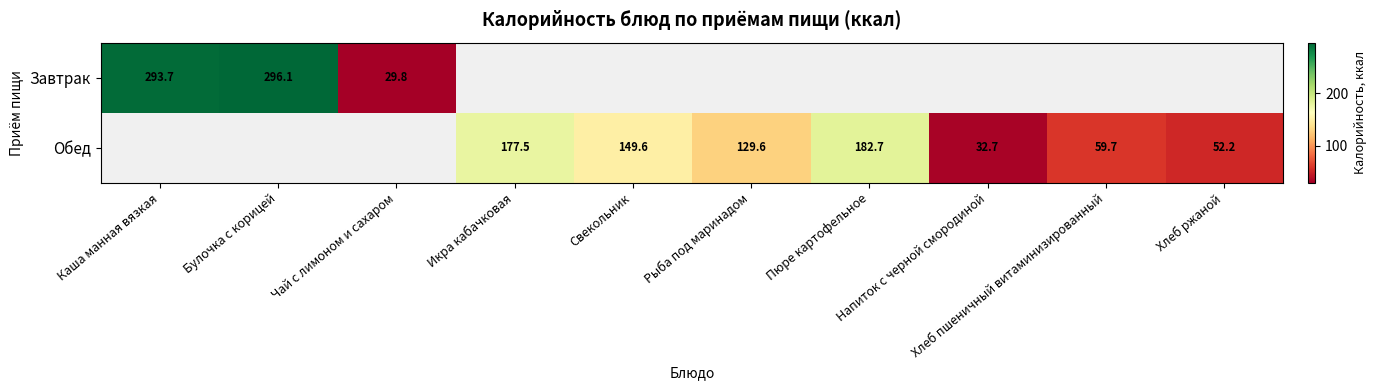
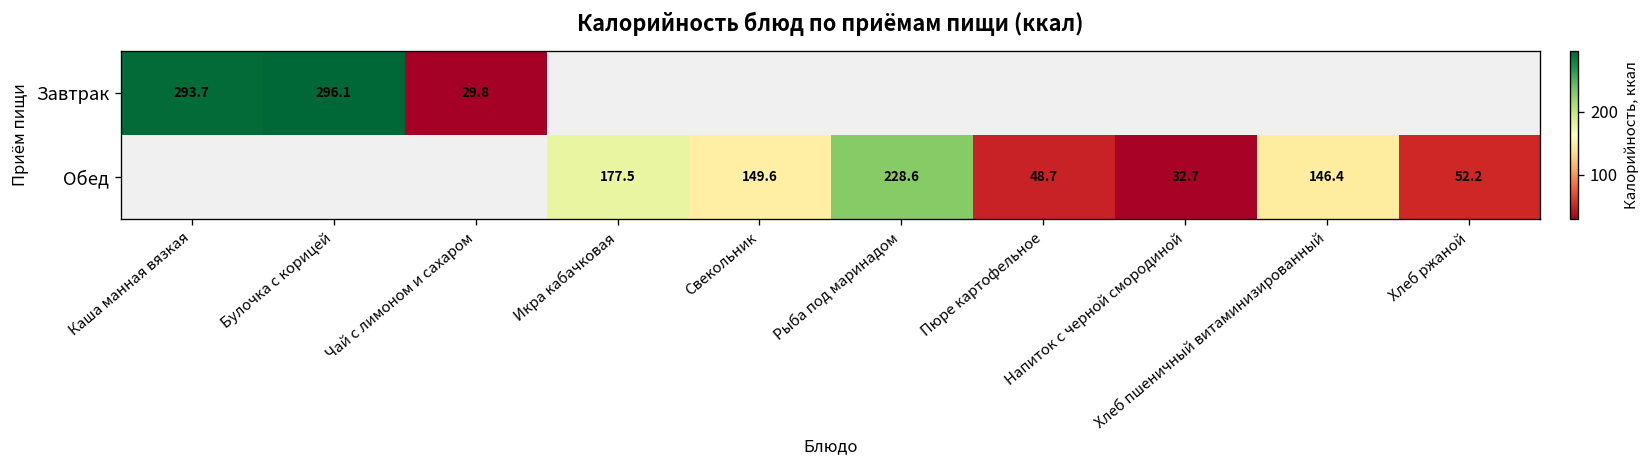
Обед, Рыба под маринадом: 129.6 -> 228.6
Обед, Пюре картофельное: 182.7 -> 48.7
Обед, Хлеб пшеничный витаминизированный: 59.7 -> 146.4
